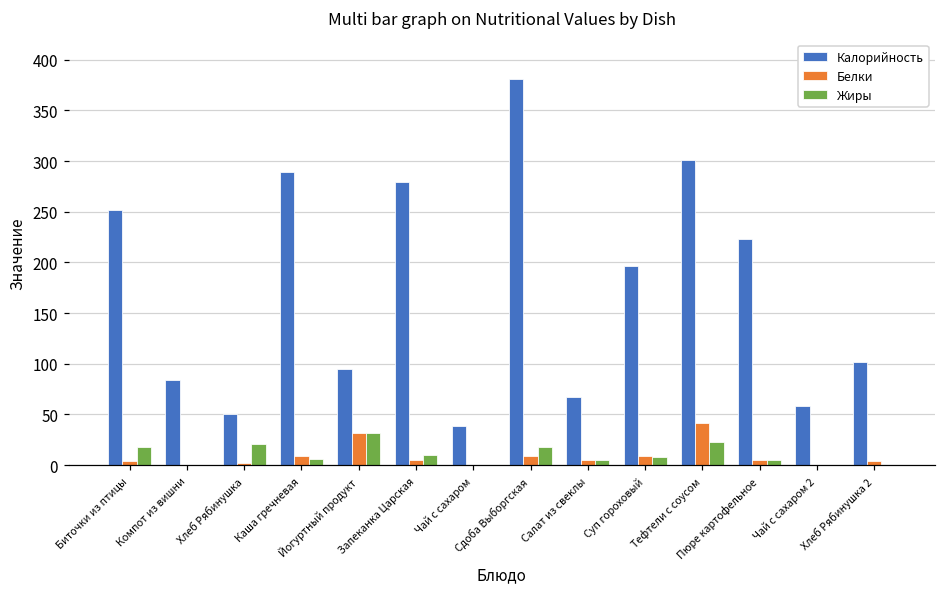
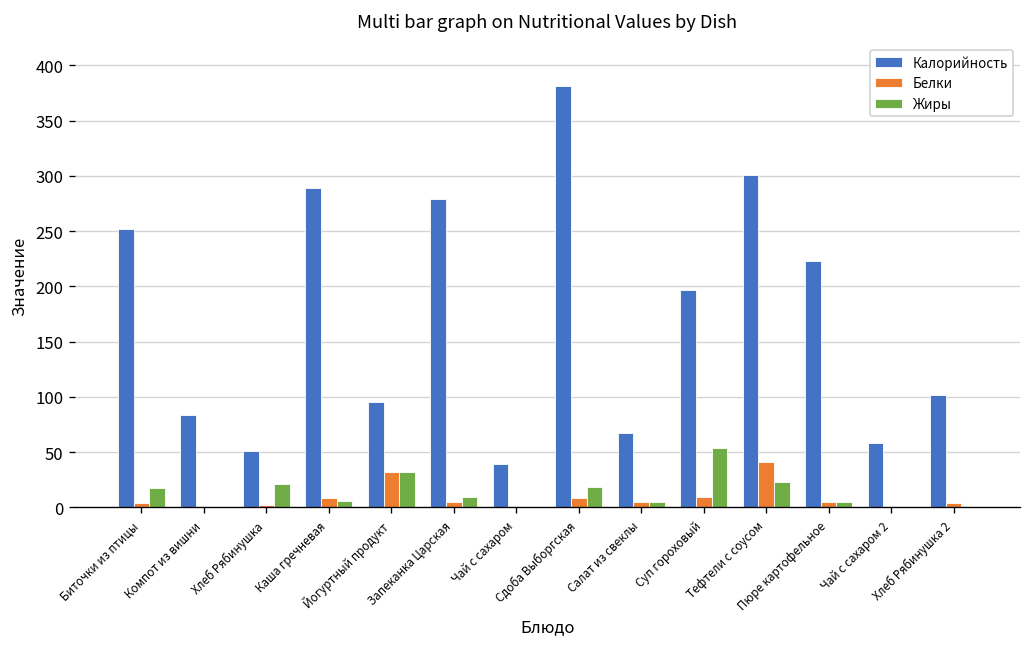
Жиры, Суп гороховый: 10 -> 50
